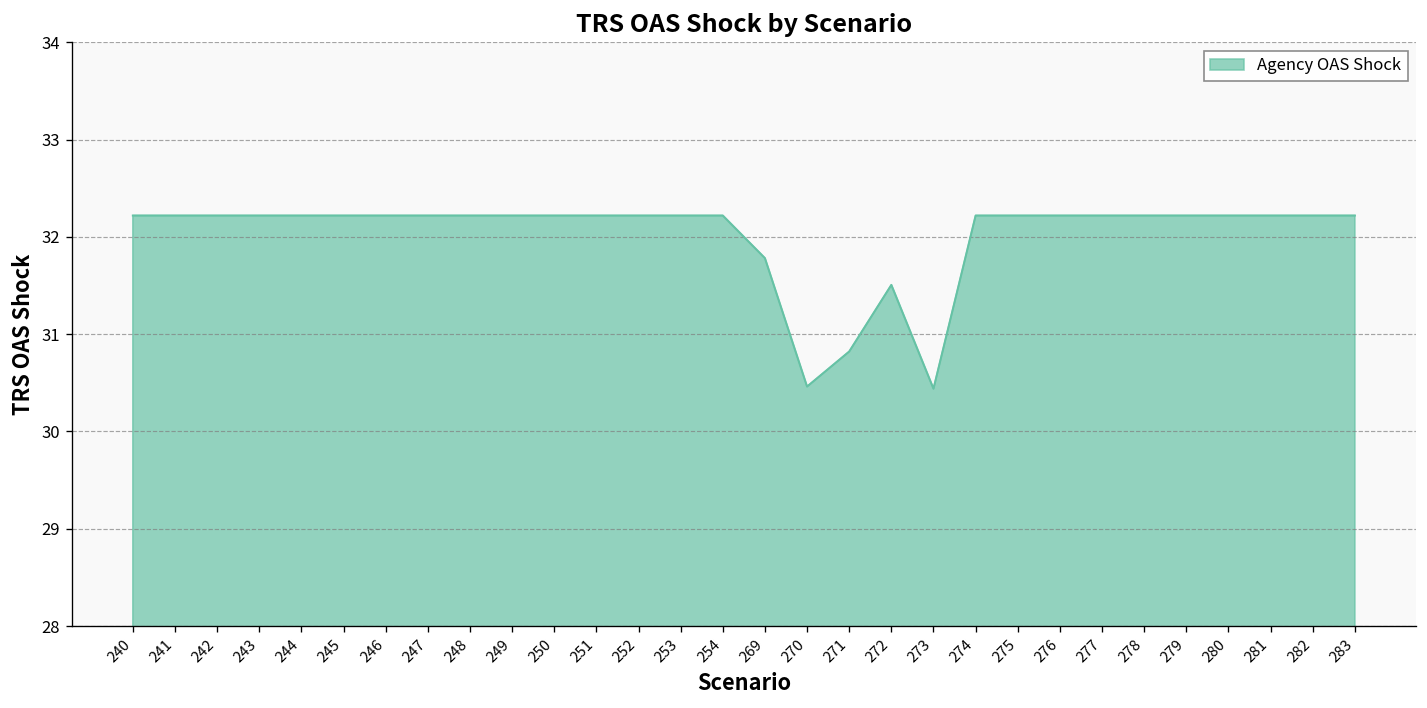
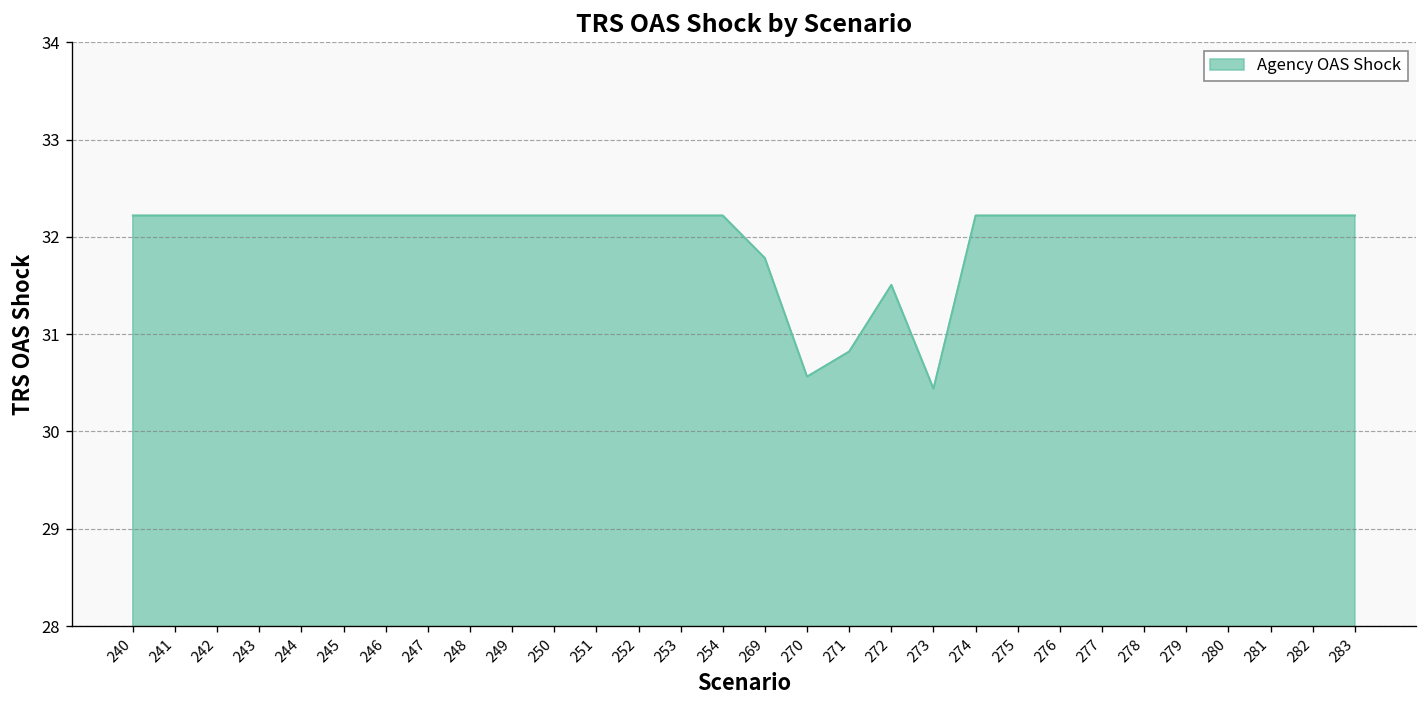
270: 30.5 -> 30.6
